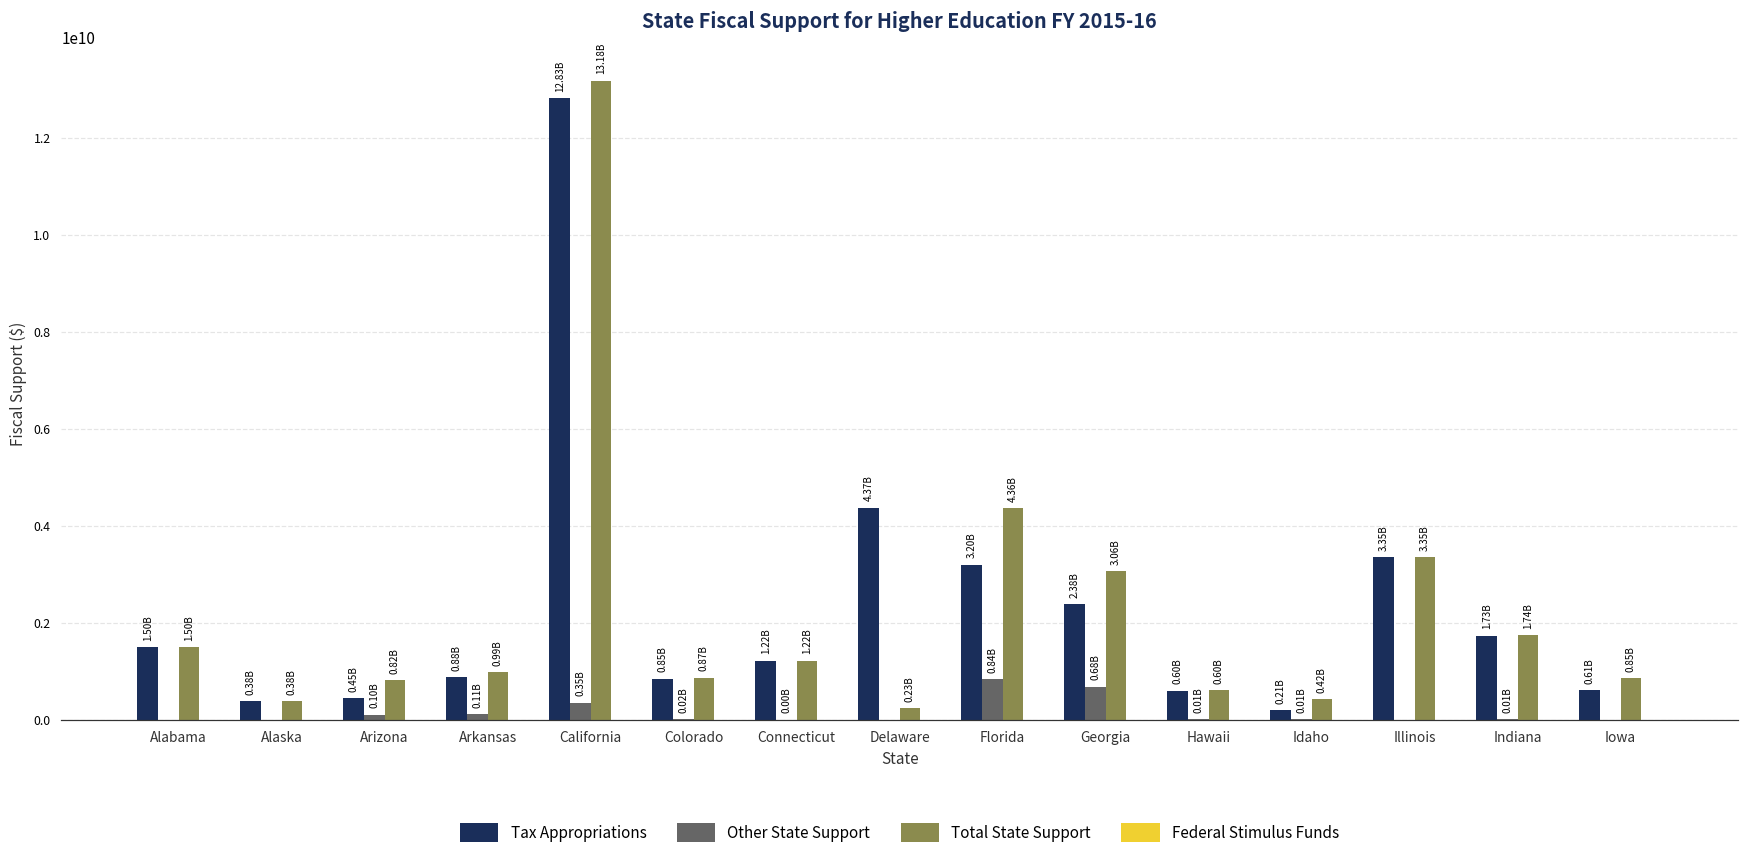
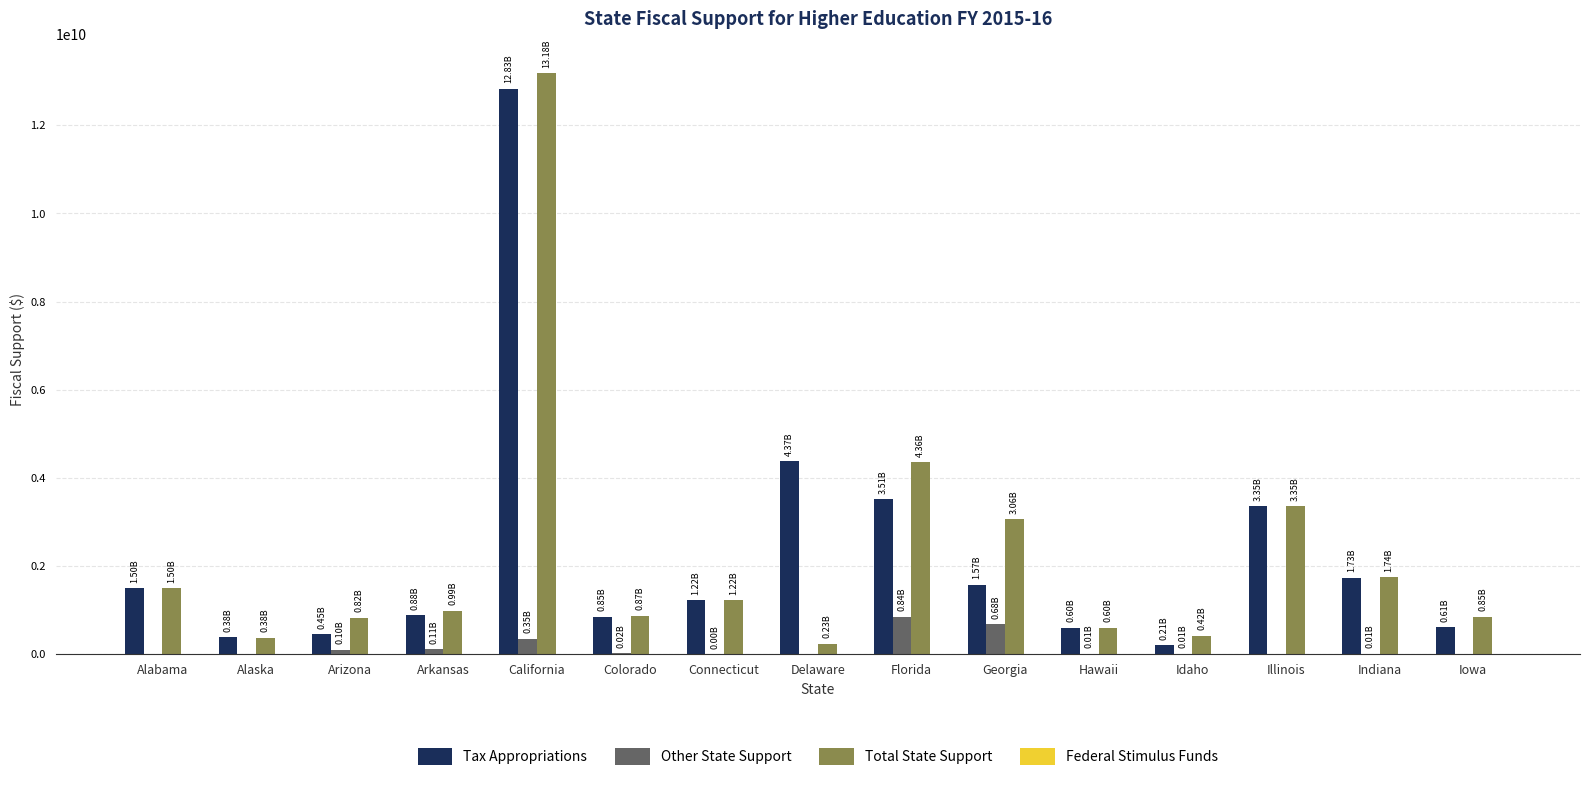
Tax Appropriations, Florida: 3.20B -> 3.51B
Tax Appropriations, Georgia: 2.38B -> 1.57B
